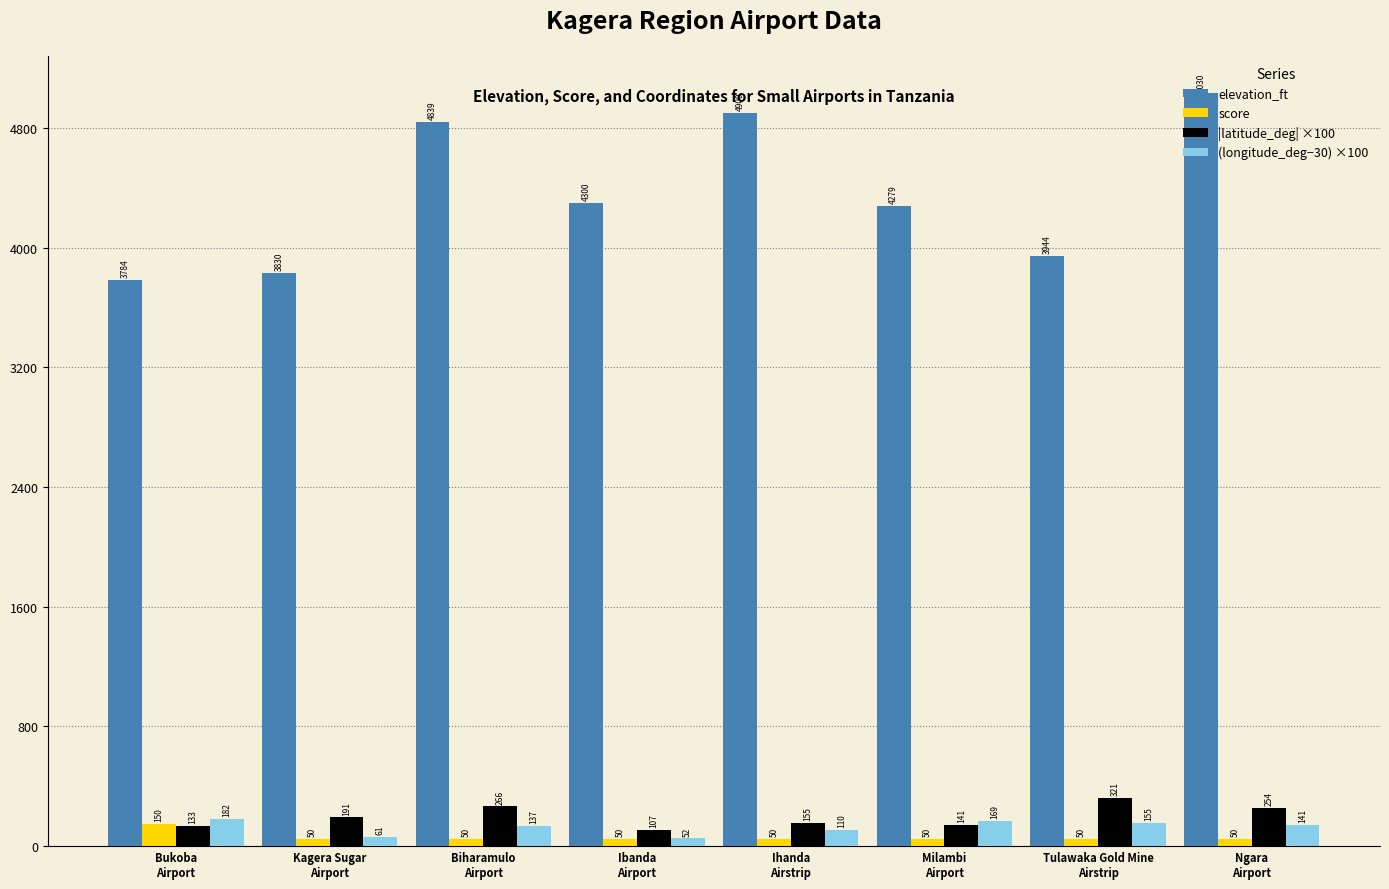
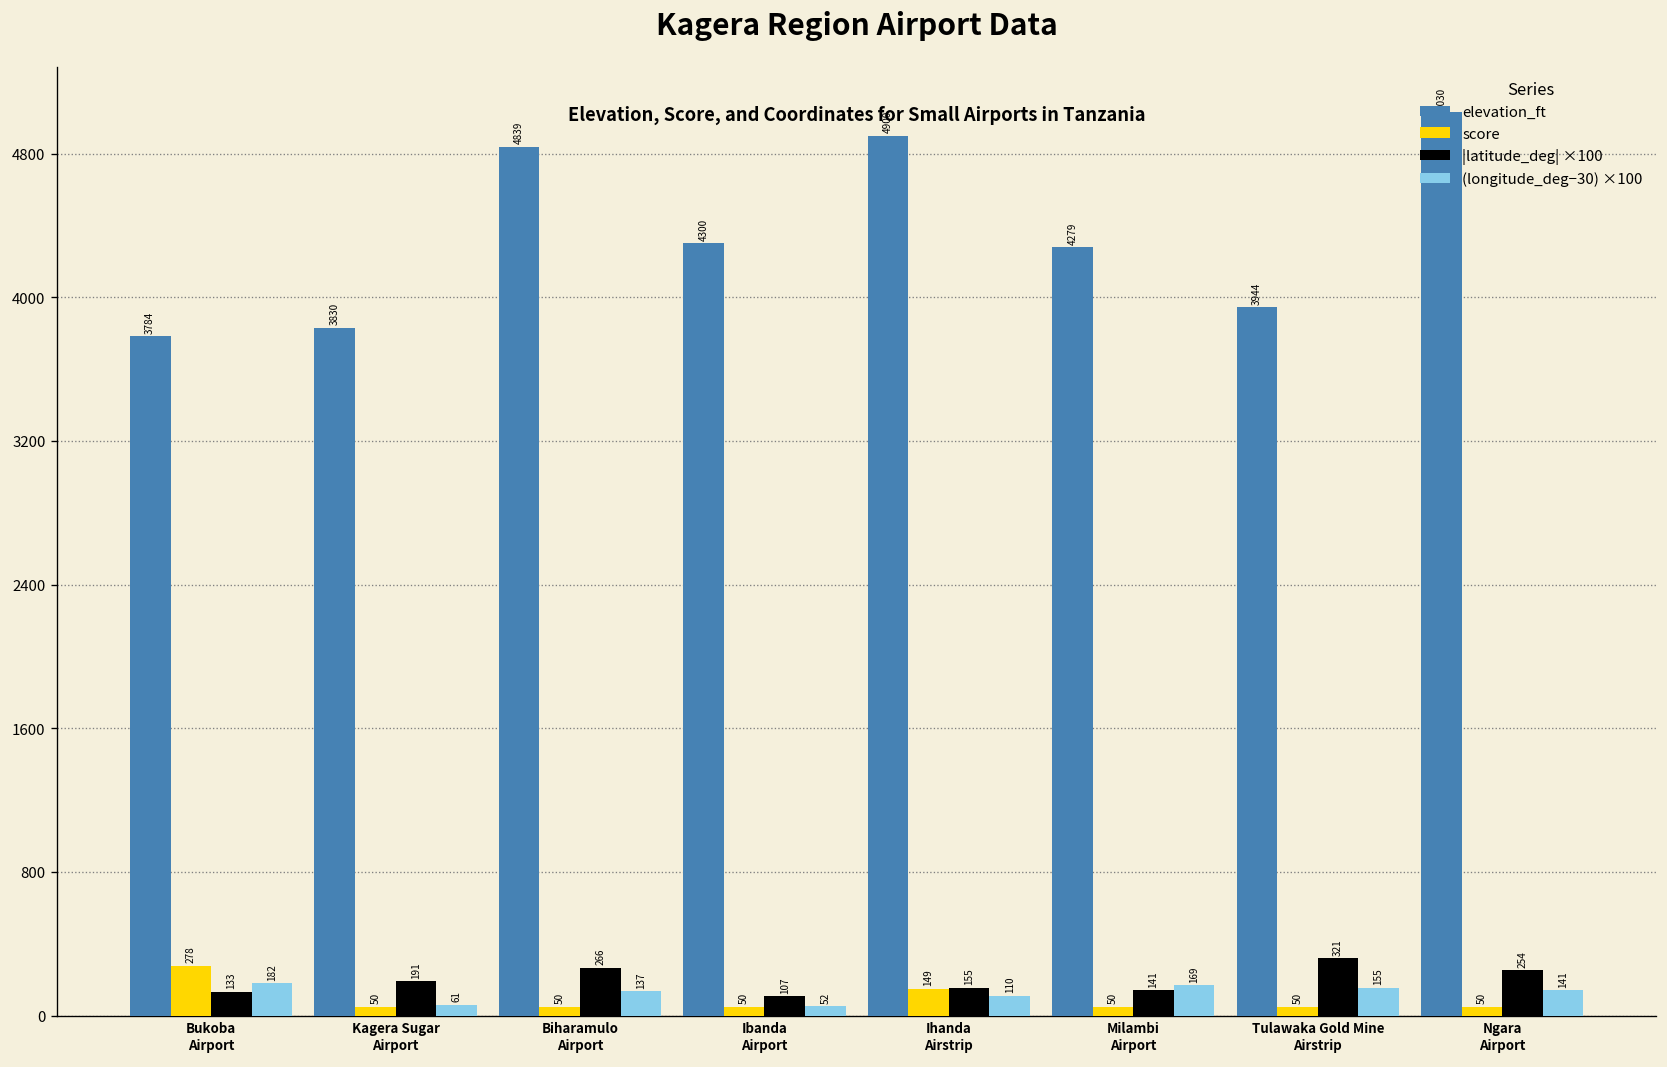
score, Bukoba Airport: 150 -> 278
score, Ihanda Airstrip: 50 -> 149
